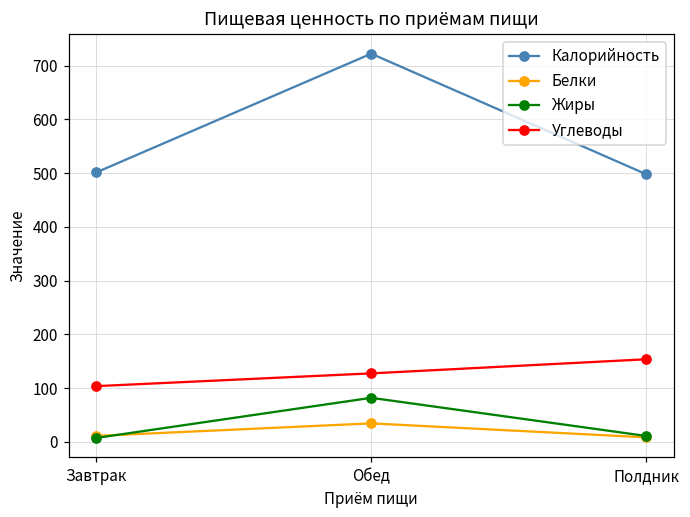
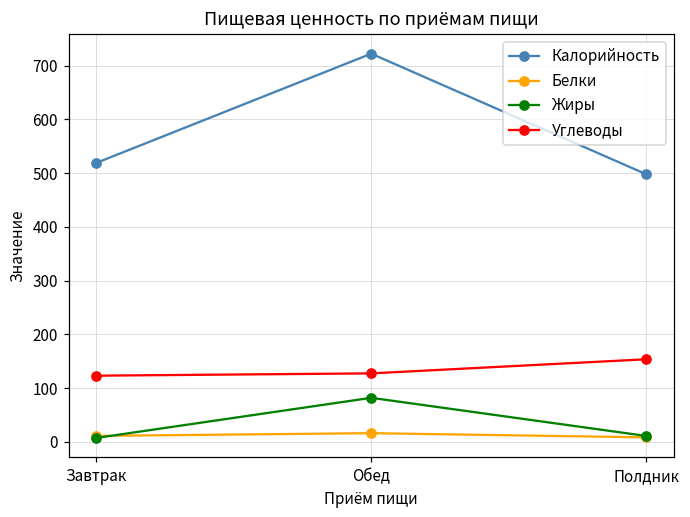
Калорийность, Завтрак: 500 -> 520
Углеводы, Завтрак: 100 -> 120
Белки, Обед: 30 -> 20
